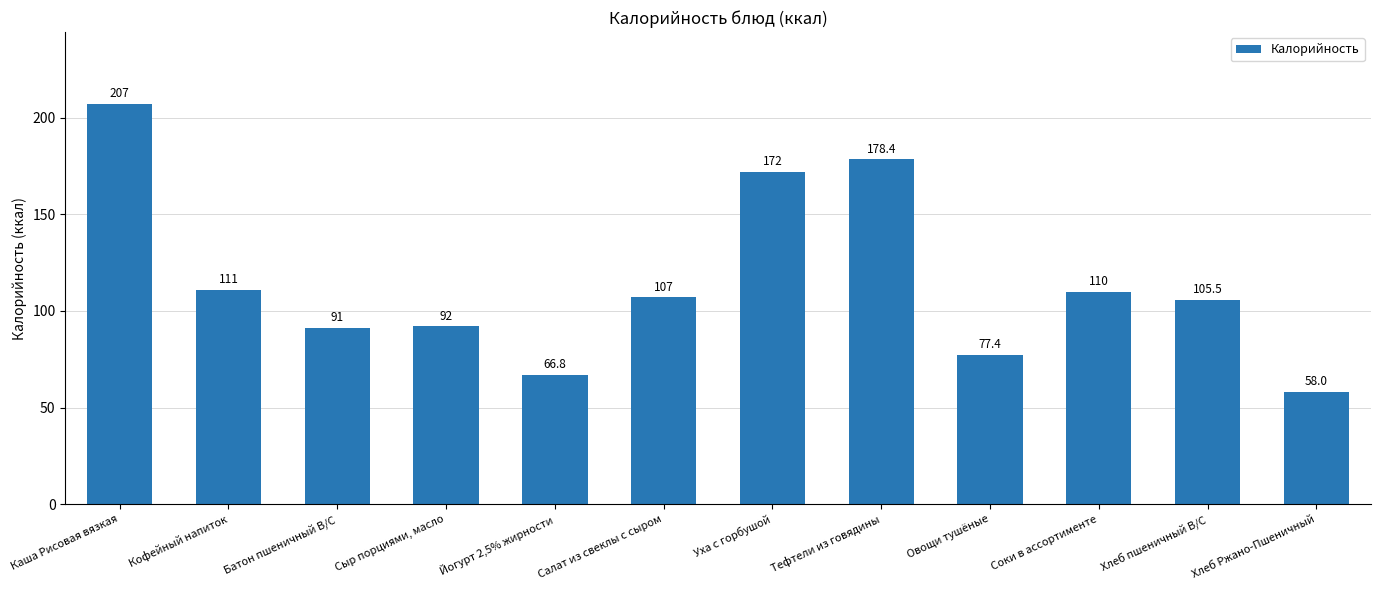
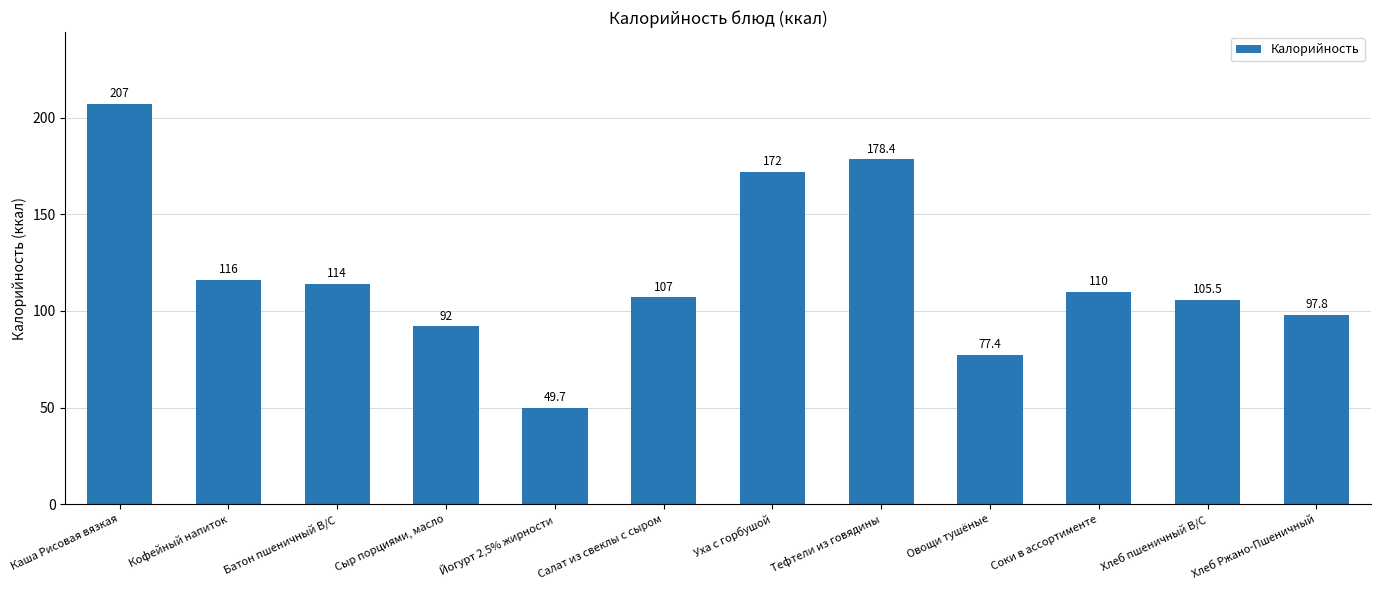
Кофейный напиток: 111 -> 116
Батон пшеничный В/С: 91 -> 114
Йогурт 2,5% жирности: 66.8 -> 49.7
Хлеб Ржано-Пшеничный: 58.0 -> 97.8
